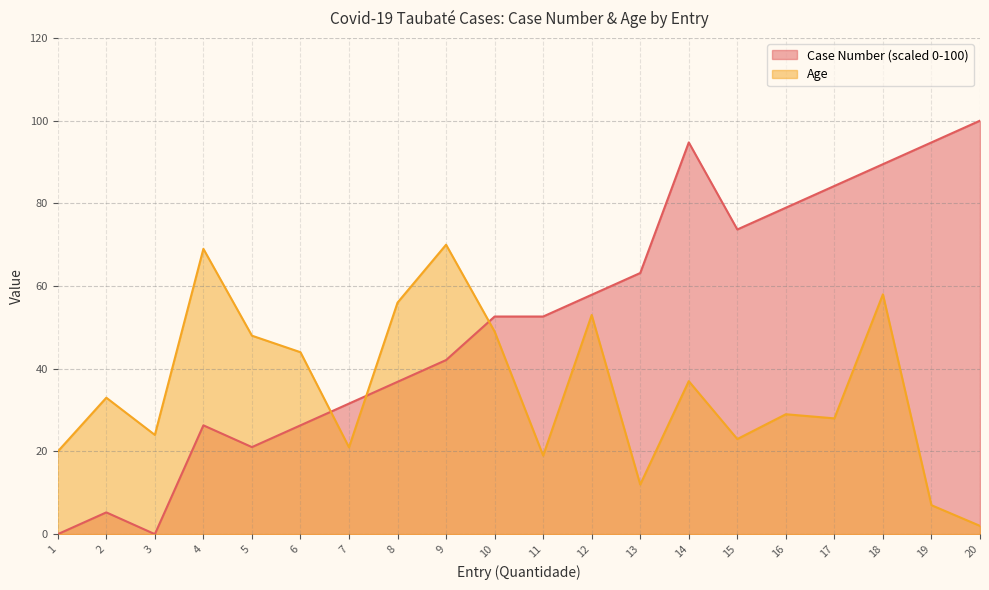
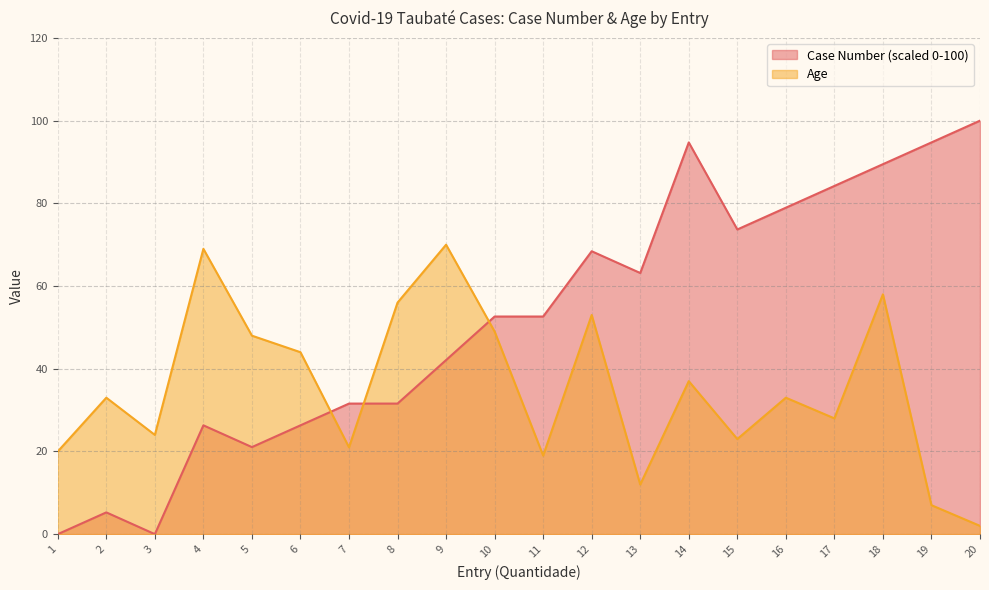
Case Number (scaled 0-100), 8: 37 -> 32
Case Number (scaled 0-100), 12: 58 -> 68
Age, 16: 29 -> 33
